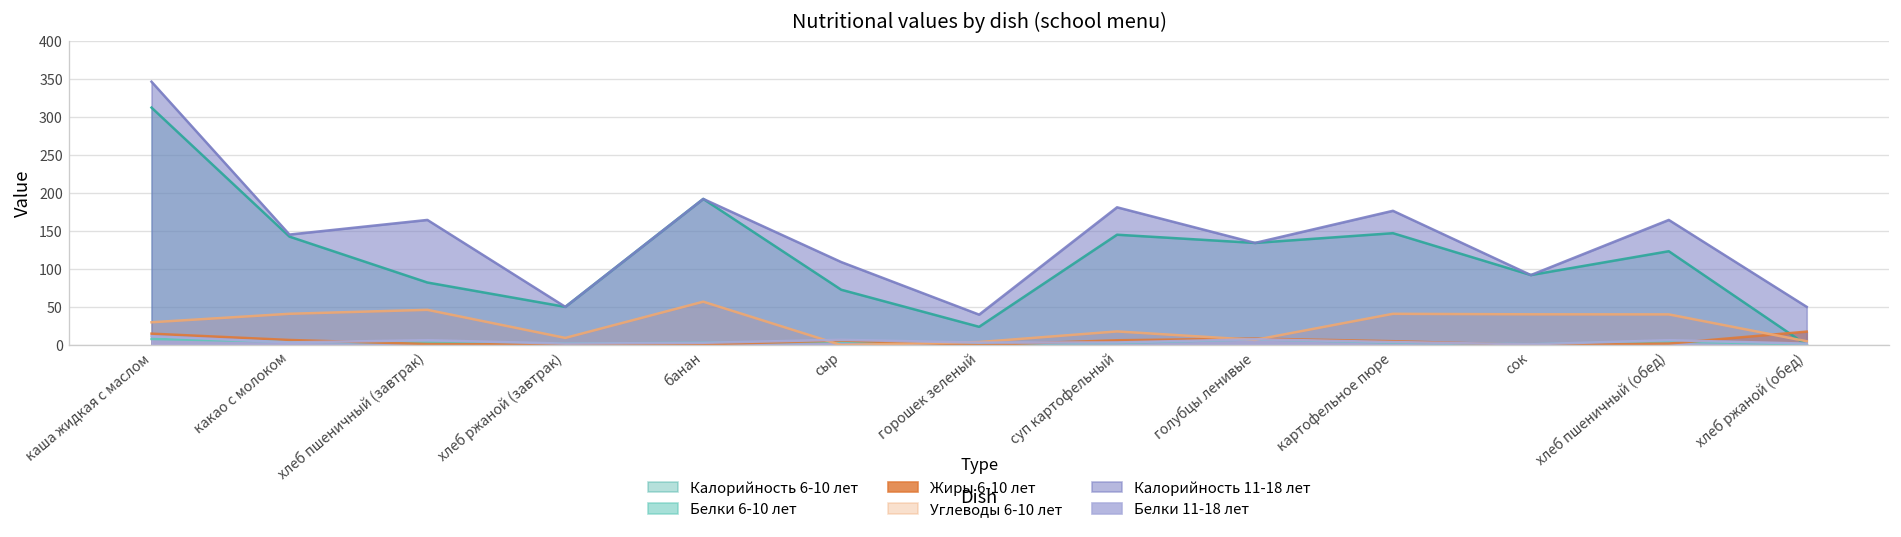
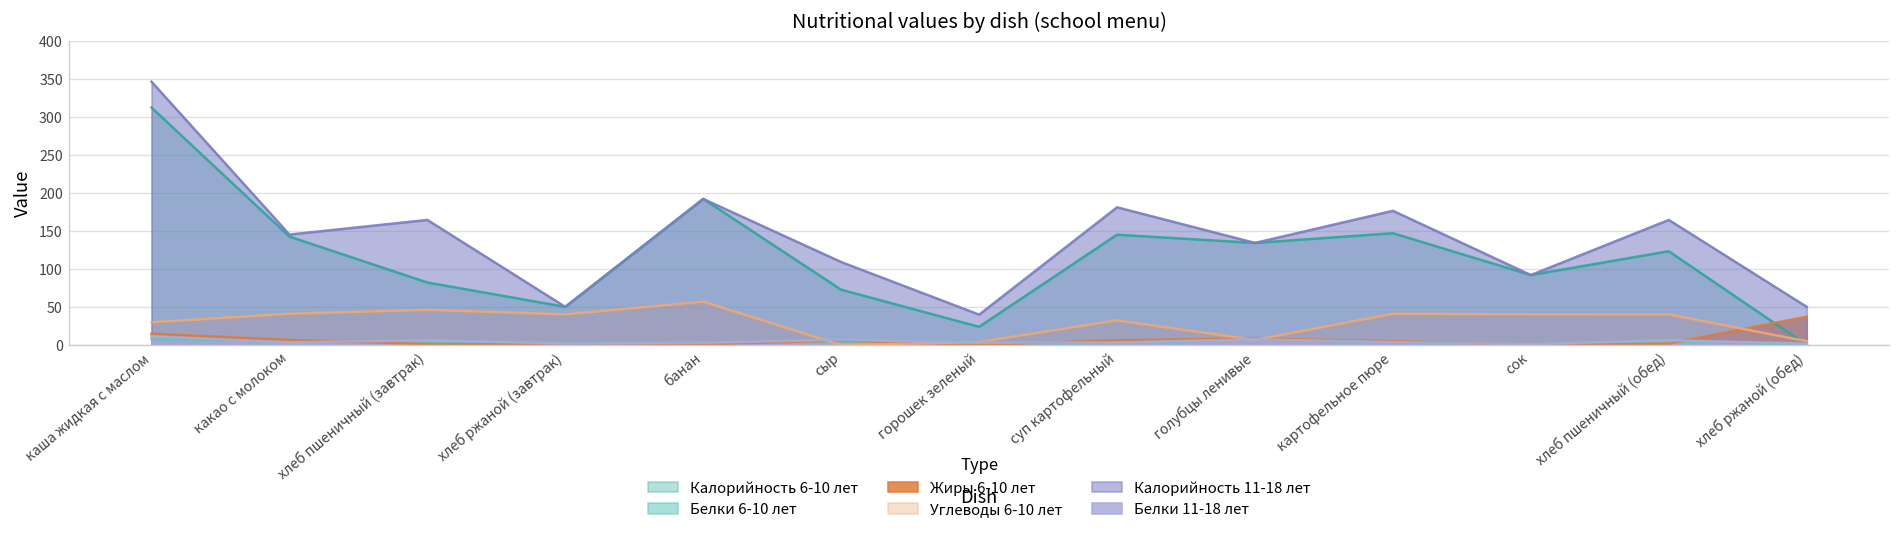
Углеводы 6-10 лет, хлеб ржаной (завтрак): 10 -> 40
Углеводы 6-10 лет, суп картофельный: 20 -> 30
Жиры 6-10 лет, хлеб ржаной (обед): 20 -> 40
